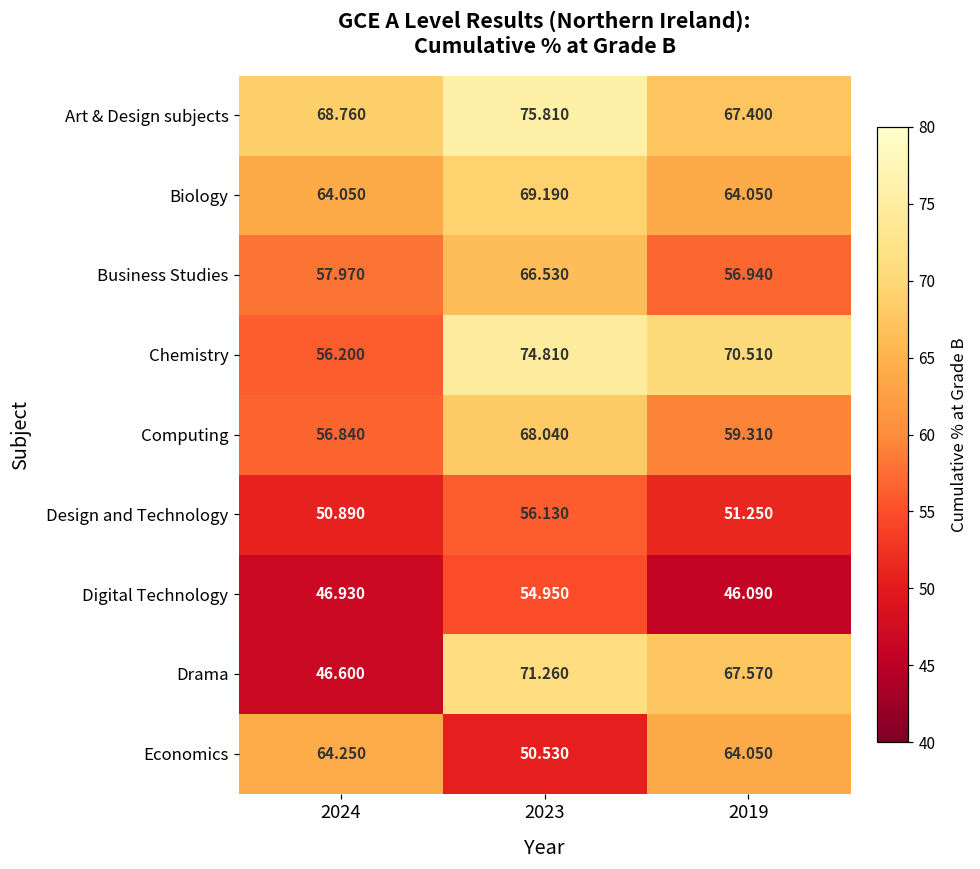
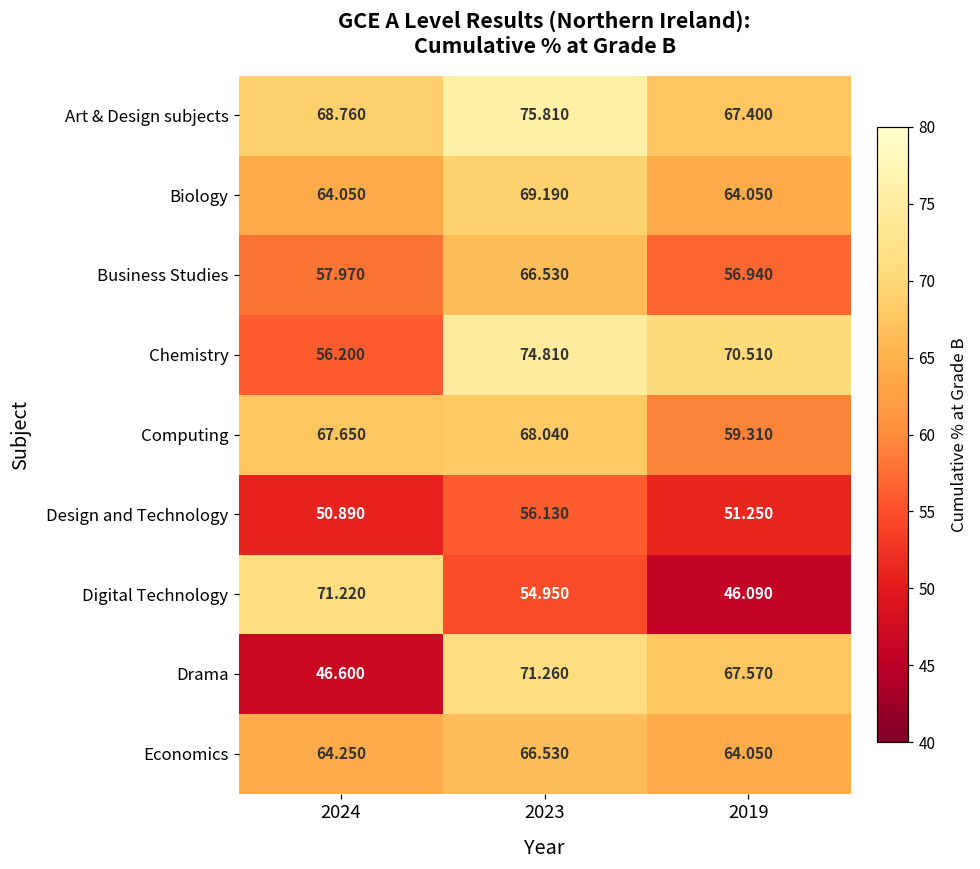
Computing, 2024: 56.840 -> 67.650
Digital Technology, 2024: 46.930 -> 71.220
Economics, 2023: 50.530 -> 66.530
